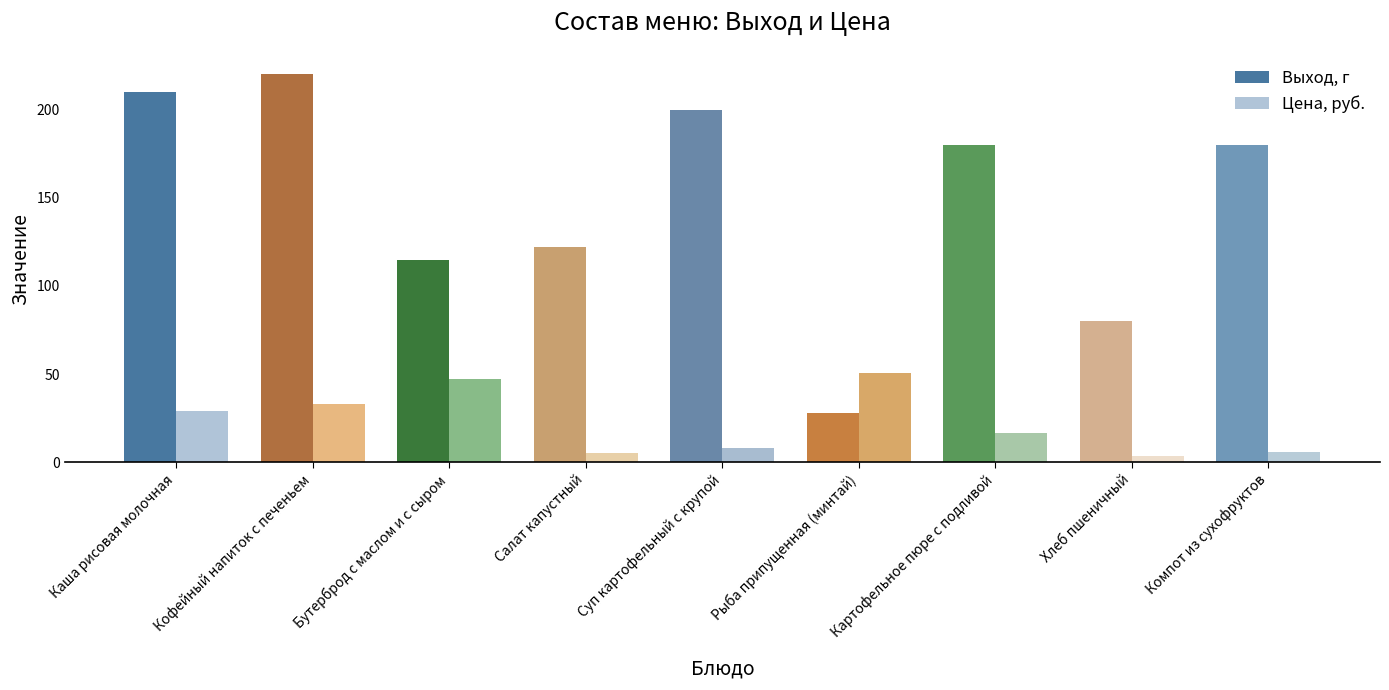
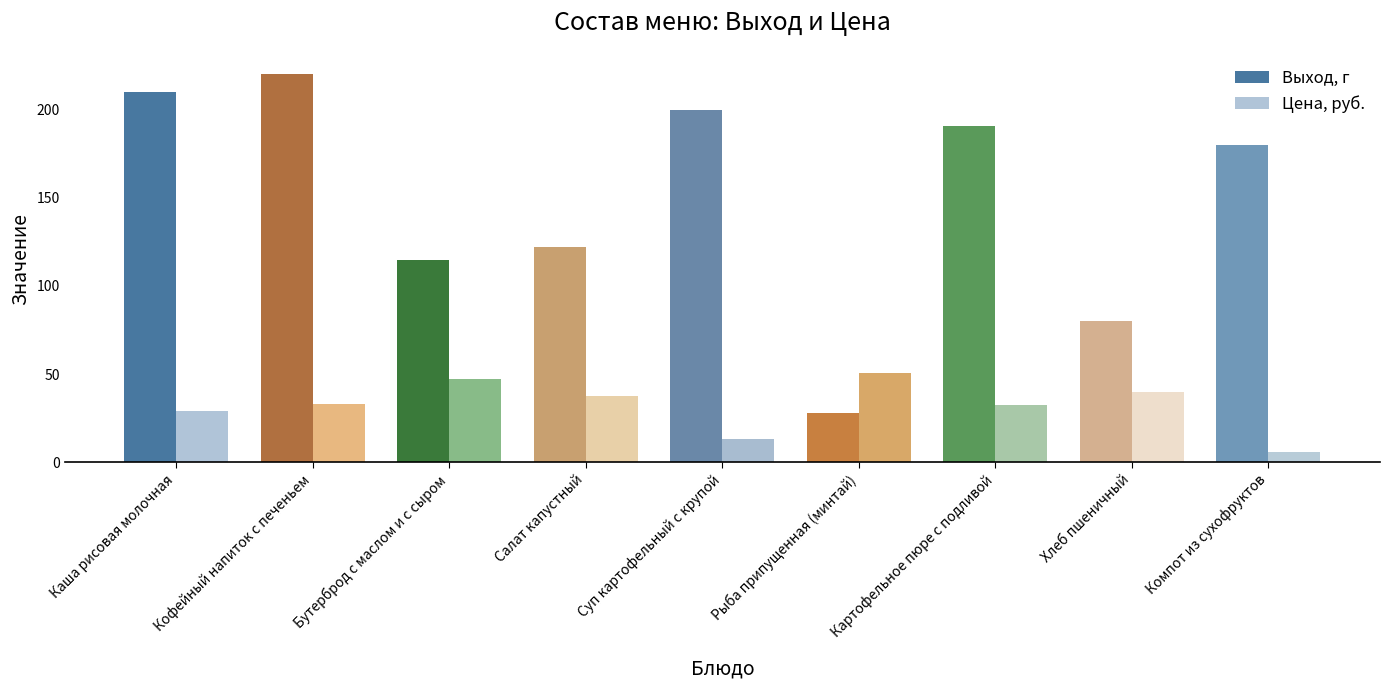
Цена, руб., Салат капустный: 5 -> 38
Цена, руб., Суп картофельный с крупой: 8 -> 13
Выход, г, Картофельное пюре с подливой: 180 -> 191
Цена, руб., Картофельное пюре с подливой: 16 -> 32
Цена, руб., Хлеб пшеничный: 4 -> 40
